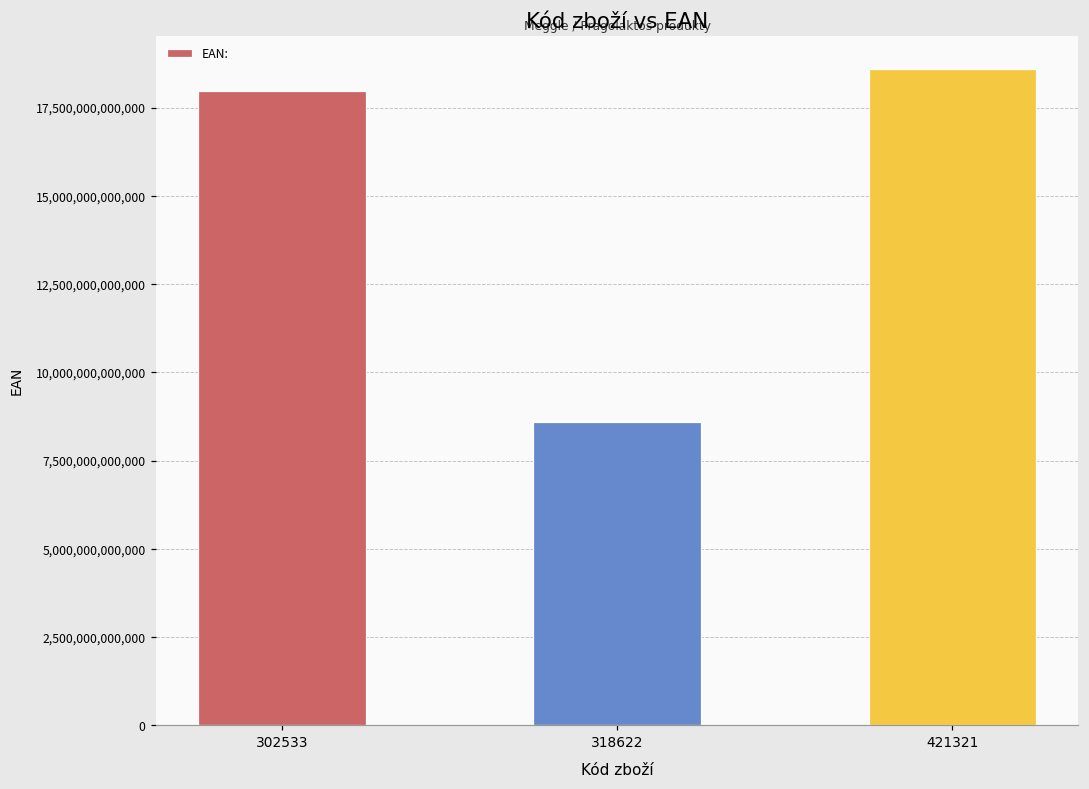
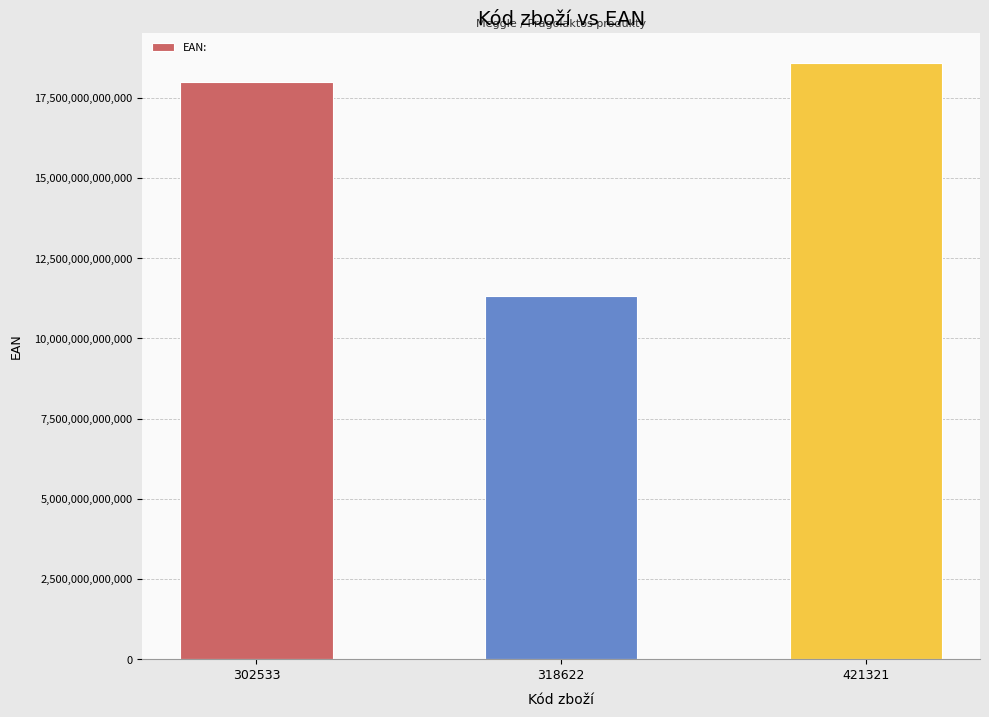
318622: 8,600,000,000,000 -> 11,300,000,000,000
